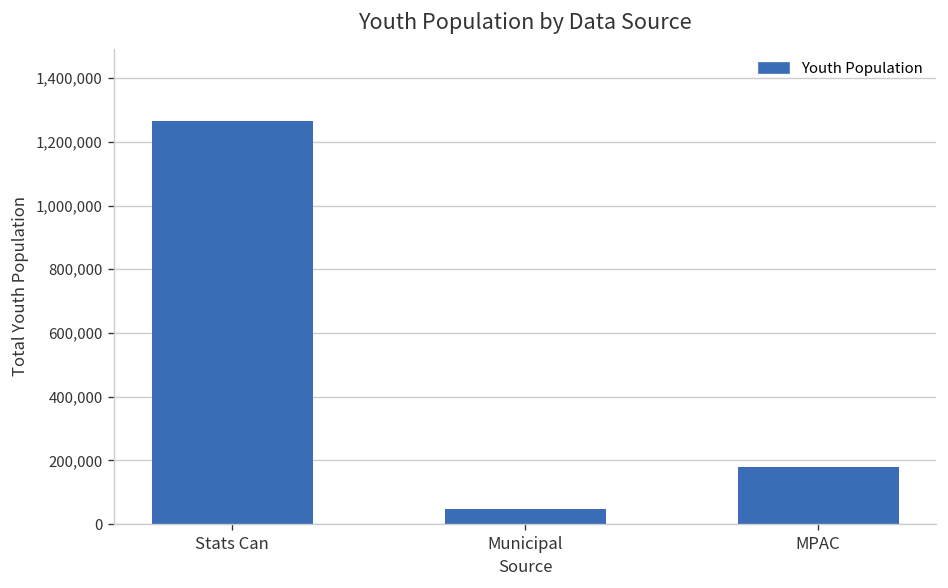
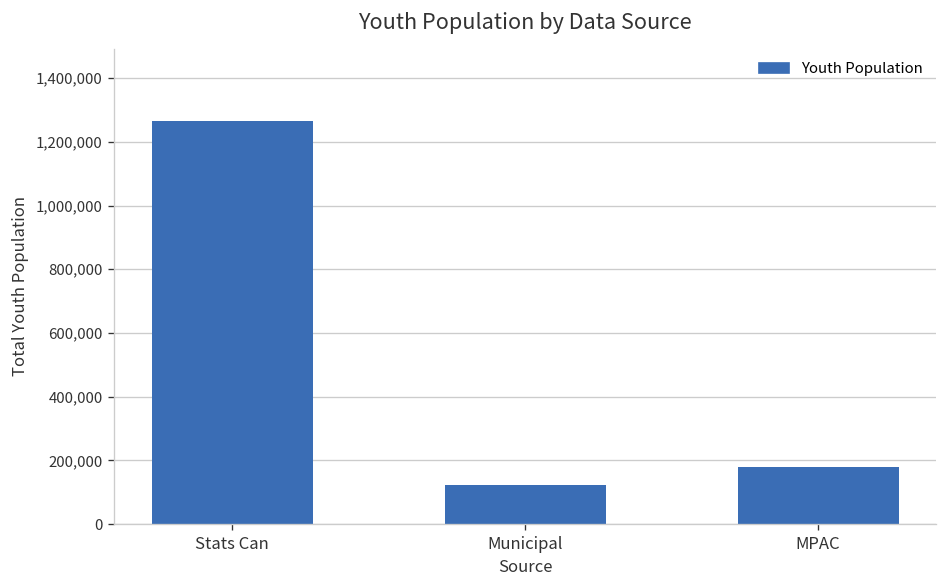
Municipal: 50,000 -> 120,000
